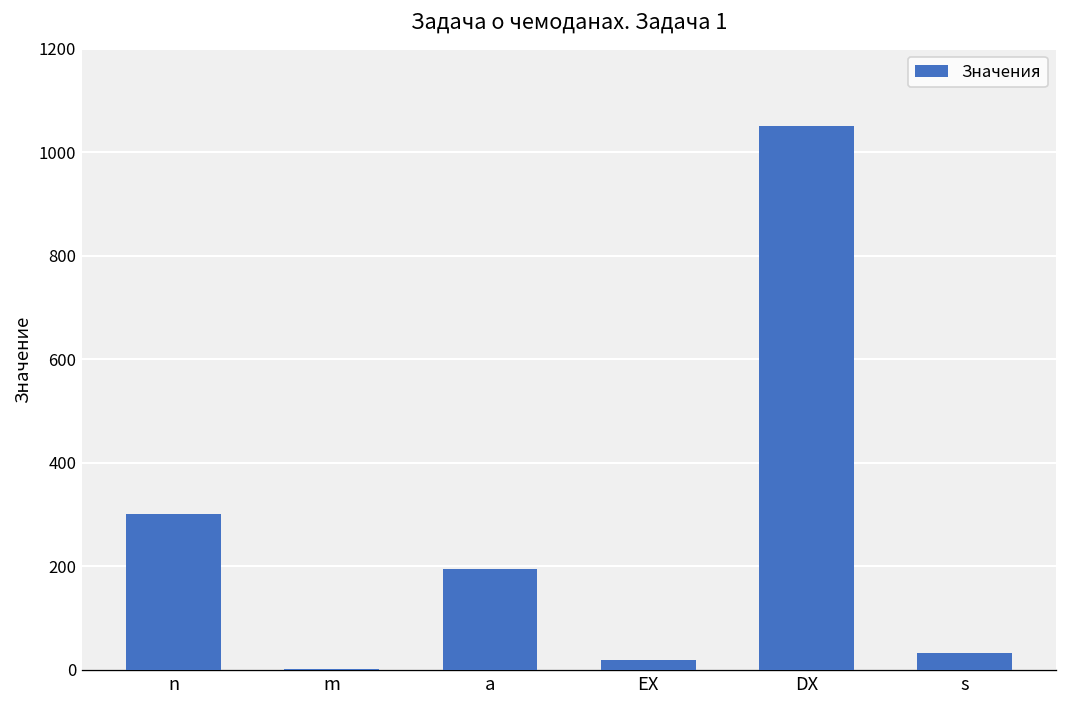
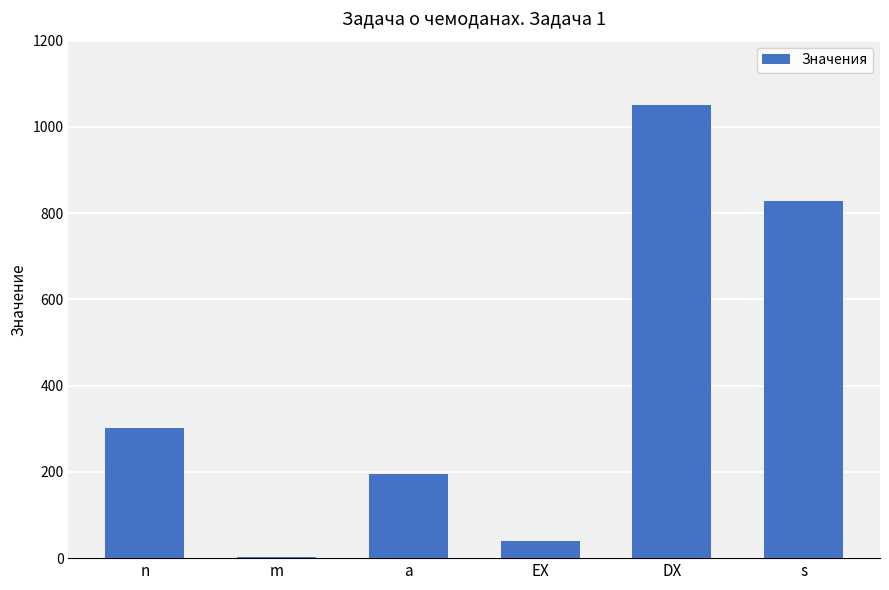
EX: 20 -> 40
s: 30 -> 830
